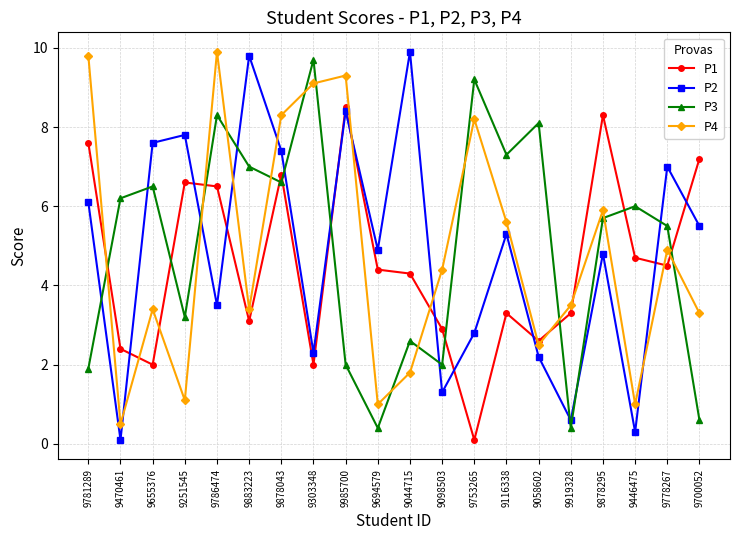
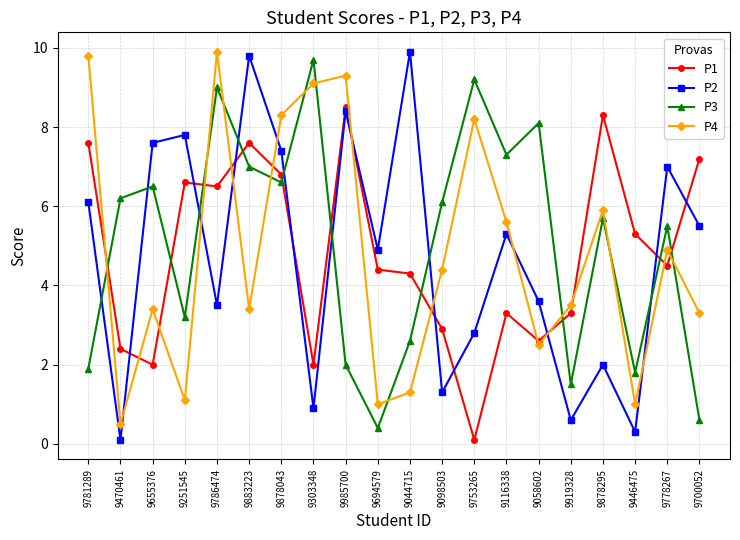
P3, 9786474: 8.3 -> 9.0
P1, 9883223: 3.1 -> 7.6
P2, 9303348: 2.3 -> 0.9
P4, 9044715: 1.8 -> 1.3
P3, 9098503: 2.0 -> 6.1
P2, 9058602: 2.2 -> 3.6
P3, 9919328: 0.4 -> 1.5
P2, 9878295: 4.8 -> 2.0
P1, 9446475: 4.7 -> 5.3
P3, 9446475: 6.0 -> 1.8
